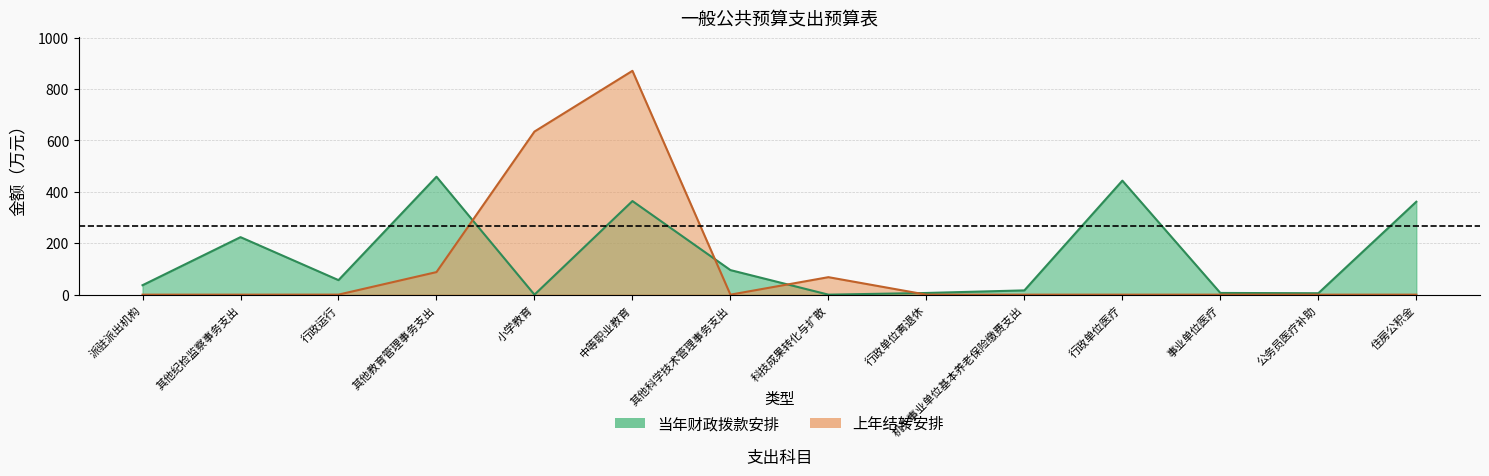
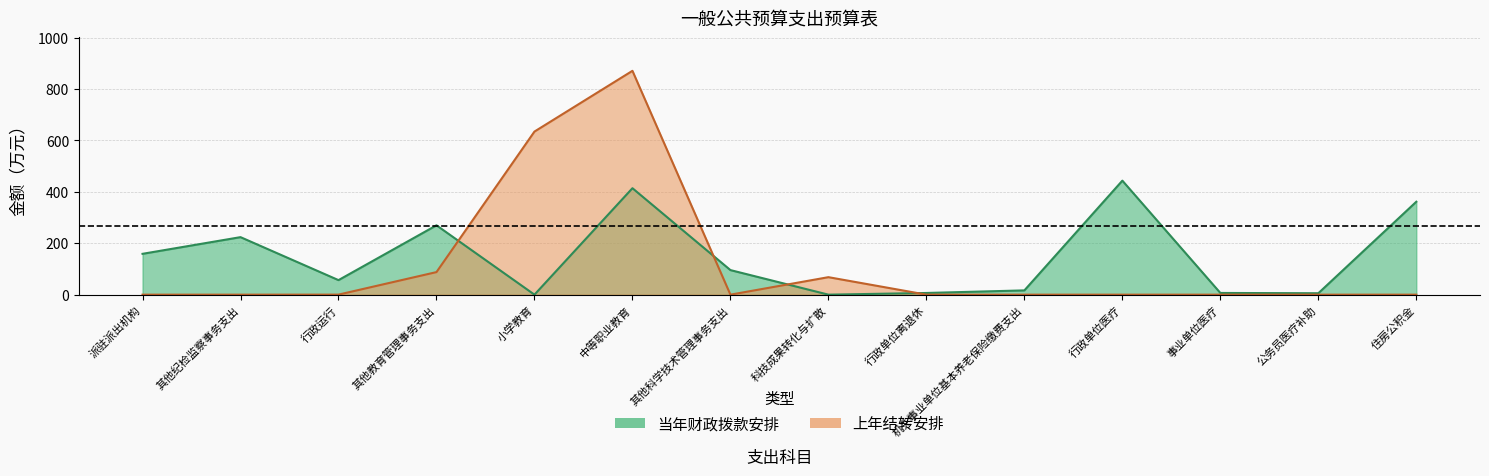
当年财政拨款安排, 派驻派出机构: 40 -> 160
当年财政拨款安排, 其他教育管理事务支出: 460 -> 270
当年财政拨款安排, 中等职业教育: 360 -> 410
